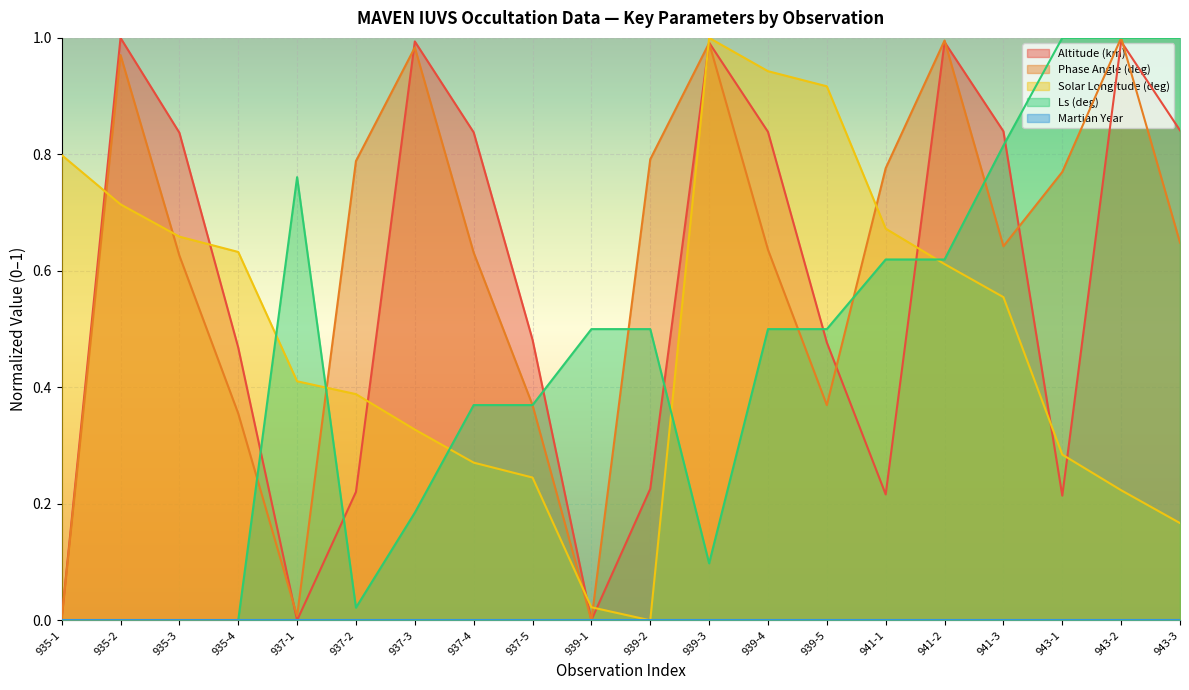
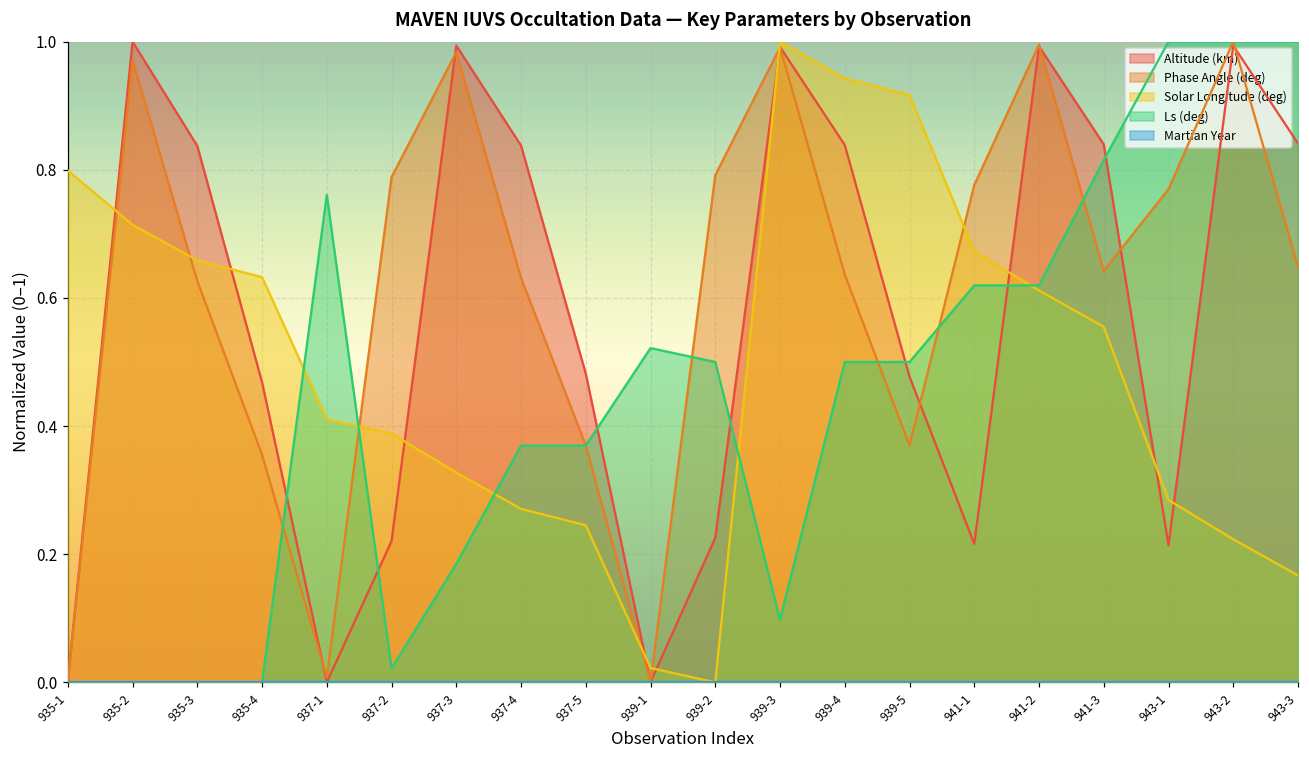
Ls (deg), 939-1: 0.50 -> 0.52
